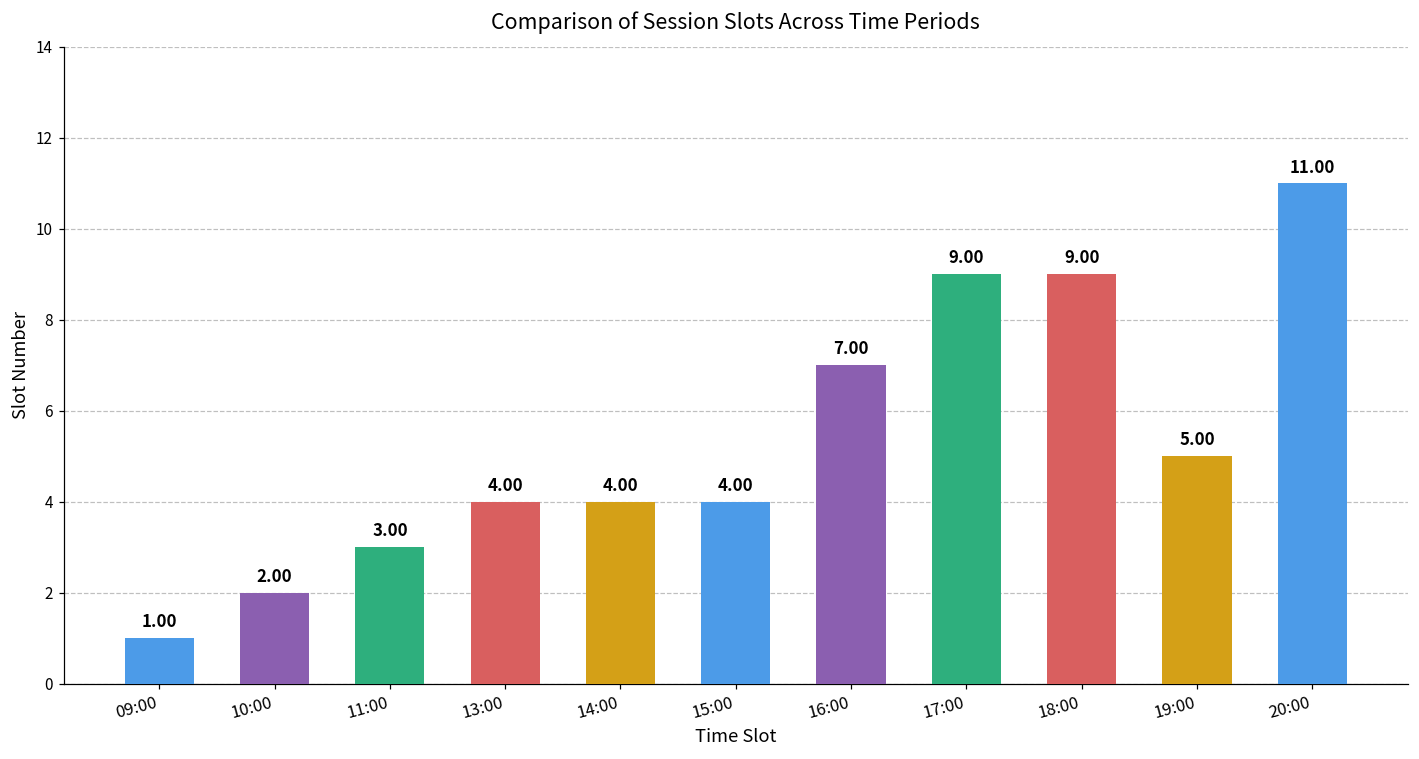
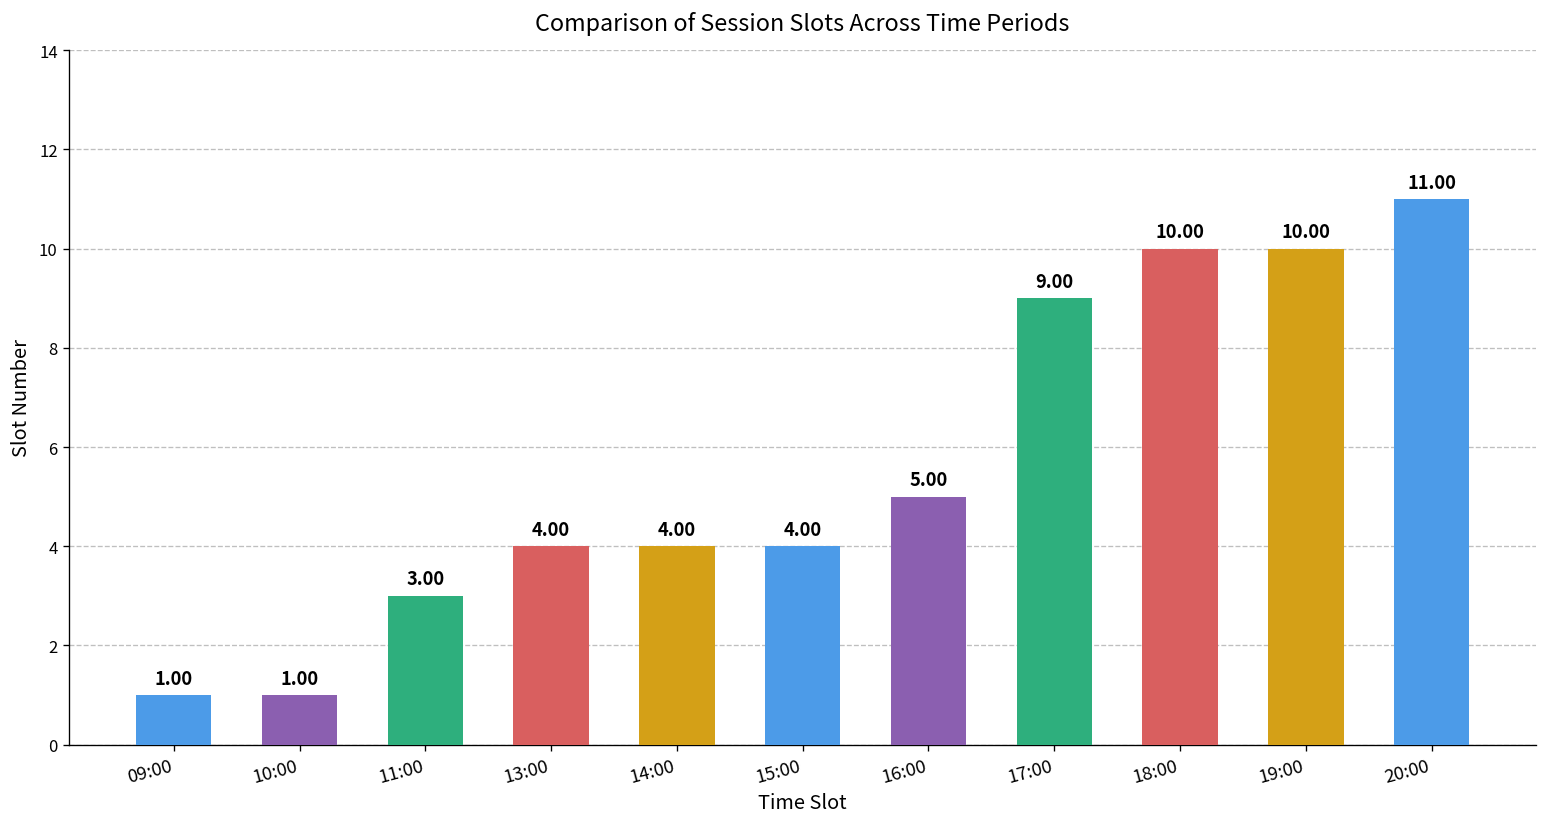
10:00: 2.00 -> 1.00
16:00: 7.00 -> 5.00
18:00: 9.00 -> 10.00
19:00: 5.00 -> 10.00
